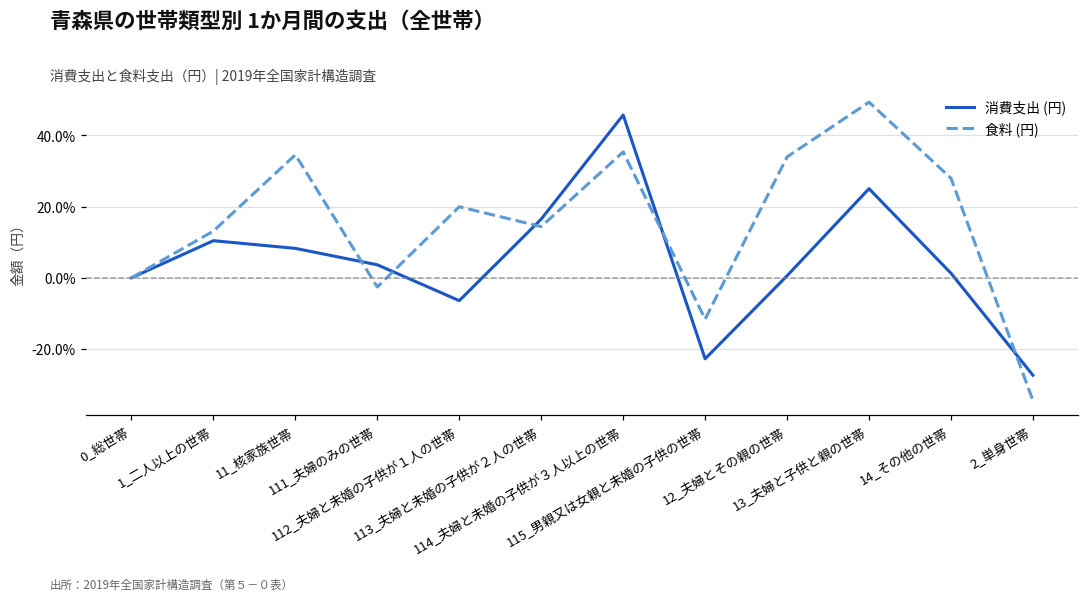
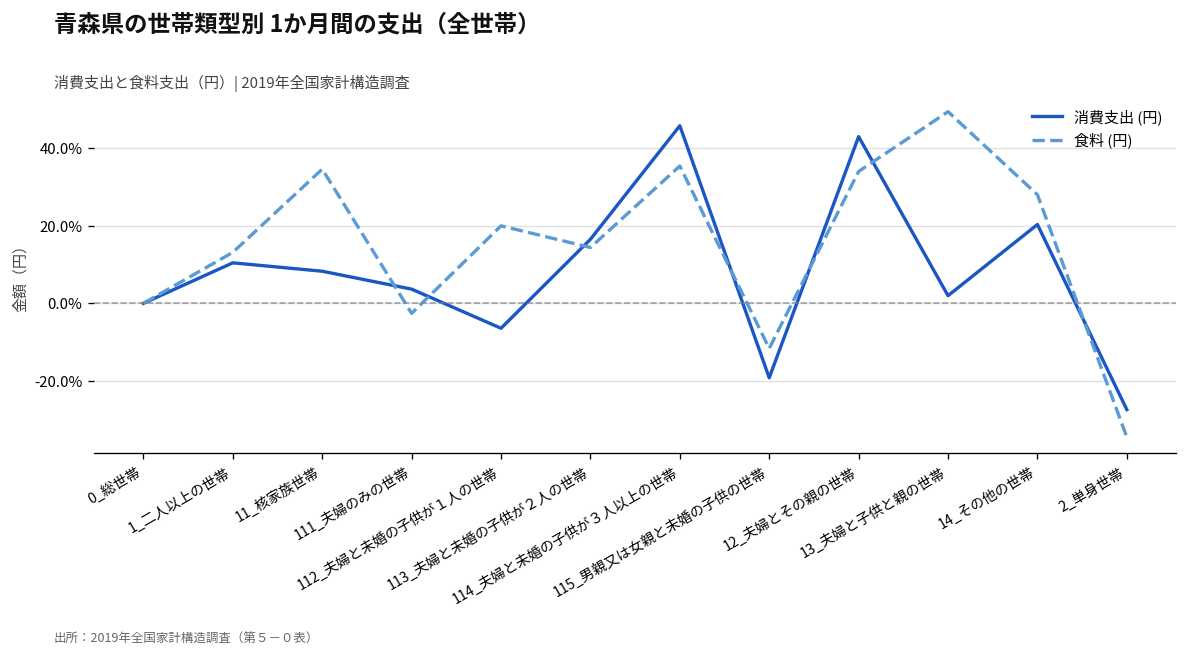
消費支出 (円), 115_男親又は女親と未婚の子供の世帯: -23% -> -19%
消費支出 (円), 12_夫婦とその親の世帯: 1% -> 43%
消費支出 (円), 13_夫婦と子供と親の世帯: 25% -> 2%
消費支出 (円), 14_その他の世帯: 1% -> 20%
